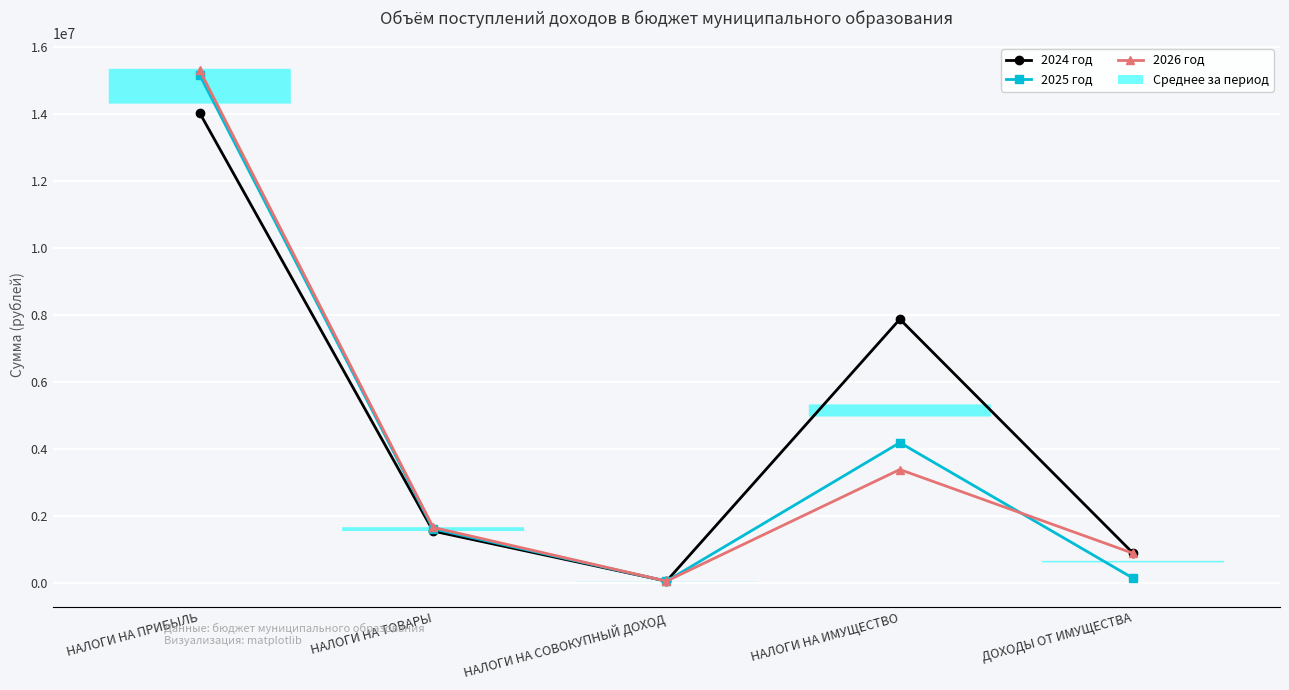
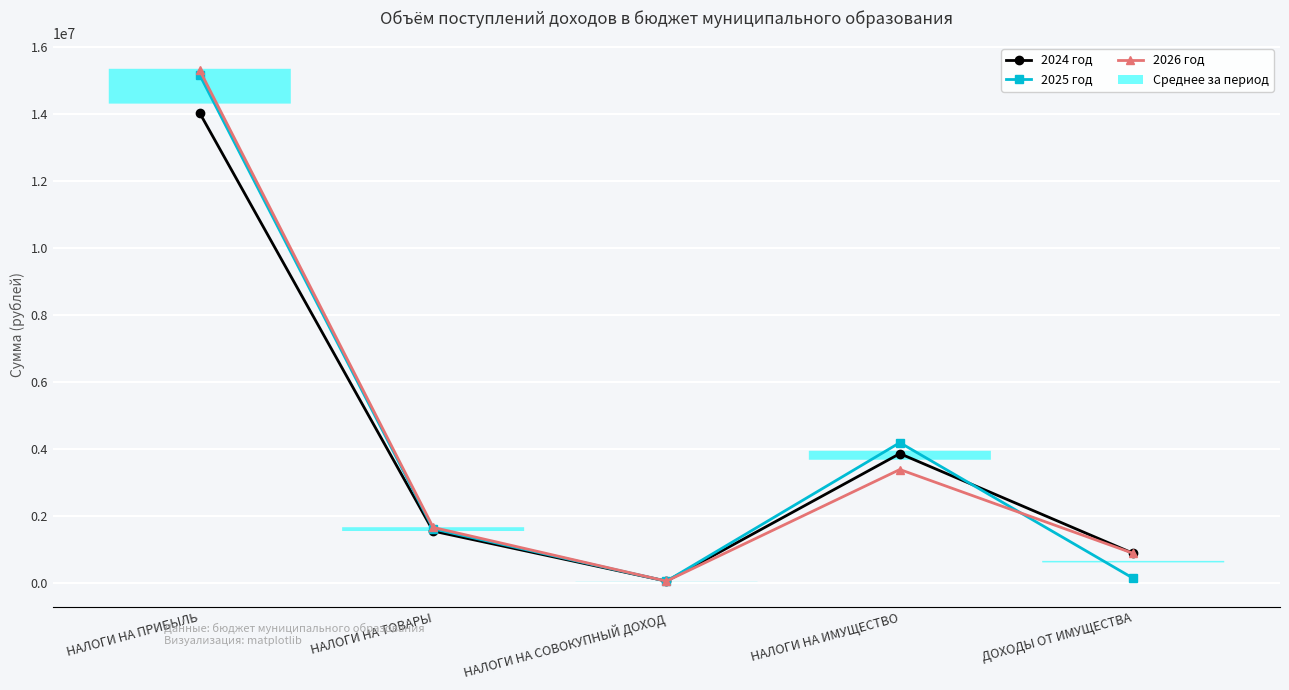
2024 год, НАЛОГИ НА ИМУЩЕСТВО: 7900000 -> 3900000
